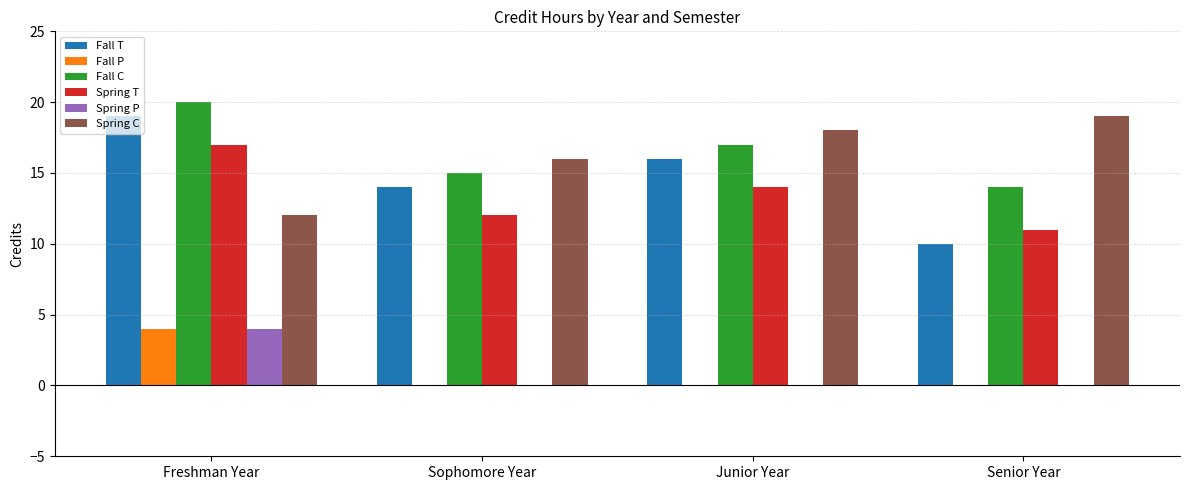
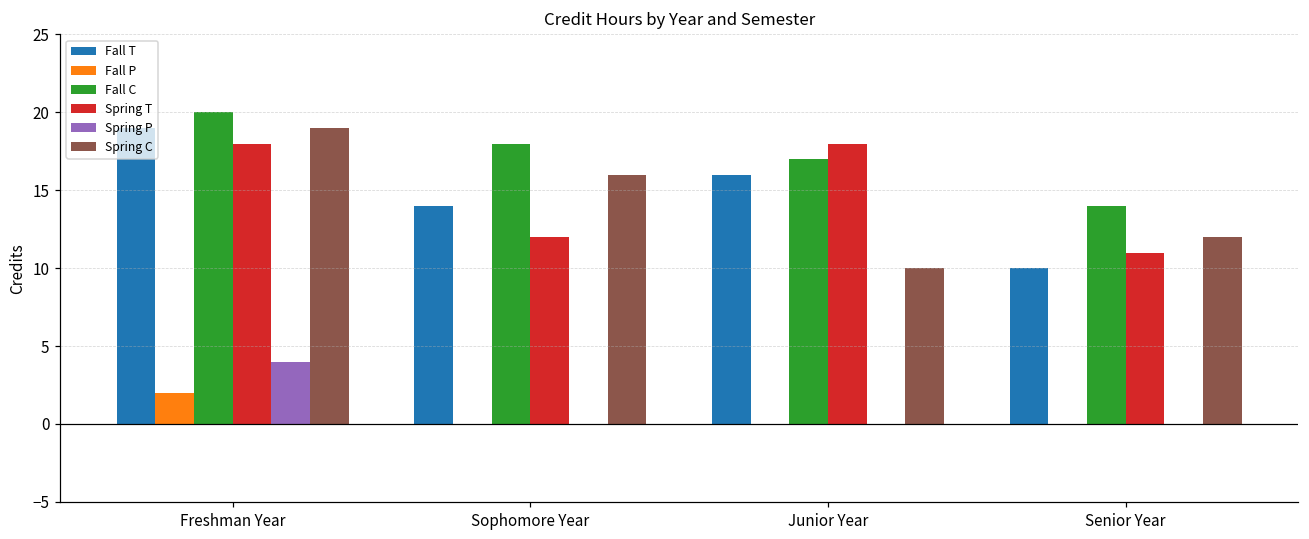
Fall P, Freshman Year: 4 -> 2
Spring T, Freshman Year: 17 -> 18
Spring C, Freshman Year: 12 -> 19
Fall C, Sophomore Year: 15 -> 18
Spring T, Junior Year: 14 -> 18
Spring C, Junior Year: 18 -> 10
Spring C, Senior Year: 19 -> 12
